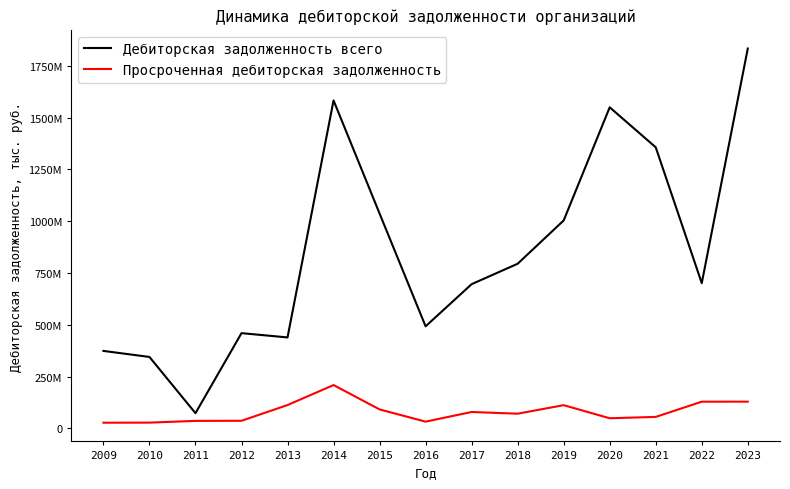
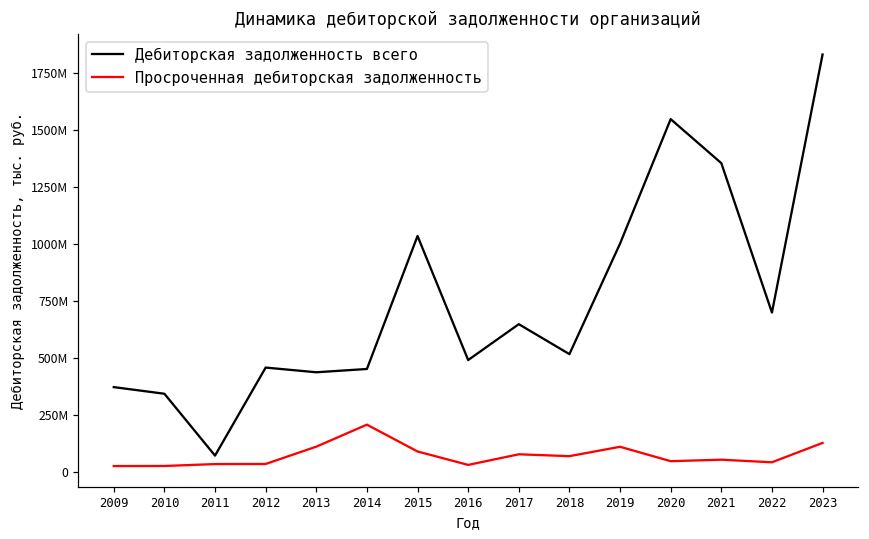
Дебиторская задолженность всего, 2014: 1580000000 -> 450000000
Дебиторская задолженность всего, 2017: 700000000 -> 650000000
Дебиторская задолженность всего, 2018: 790000000 -> 520000000
Просроченная дебиторская задолженность, 2022: 130000000 -> 40000000
